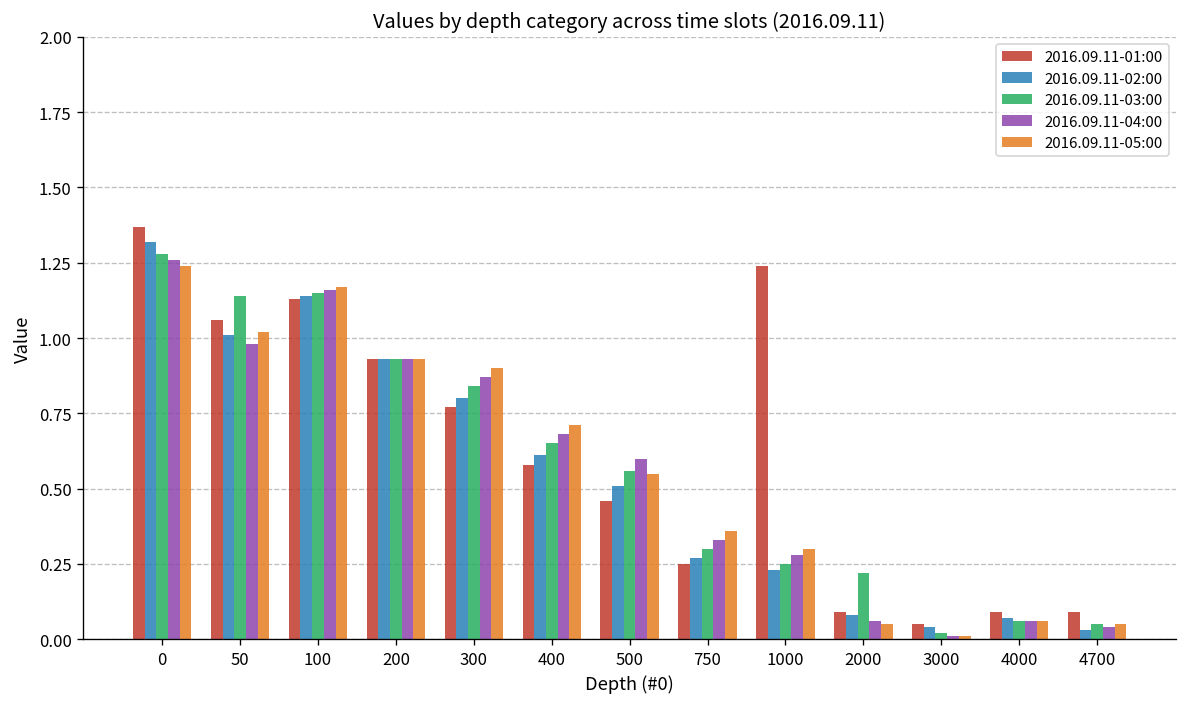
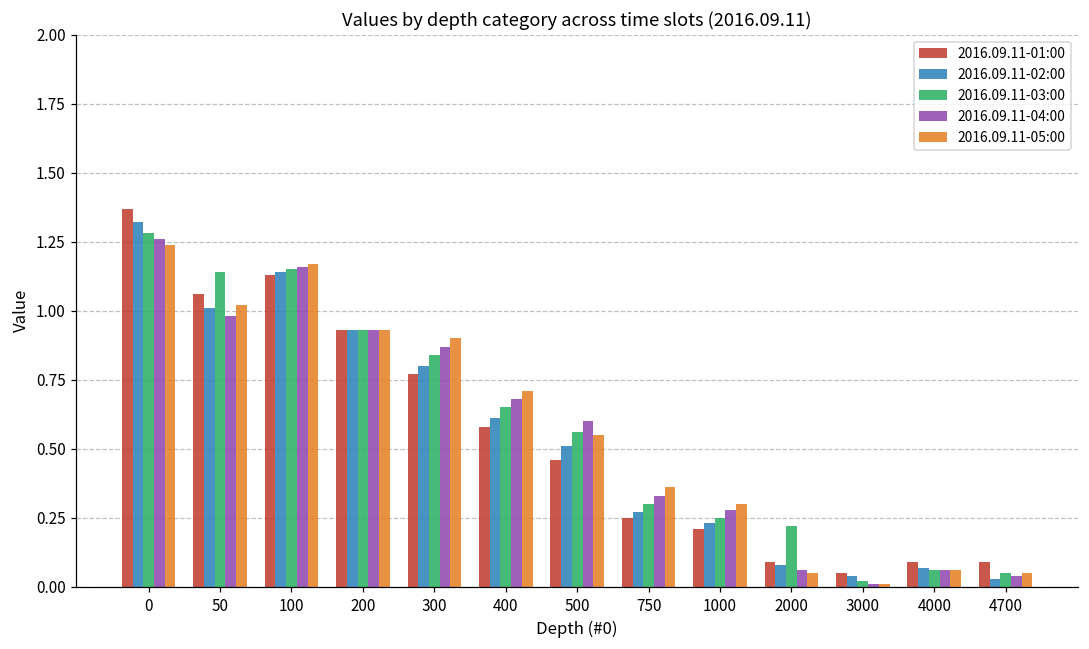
2016.09.11-01:00, 1000: 1.24 -> 0.21
